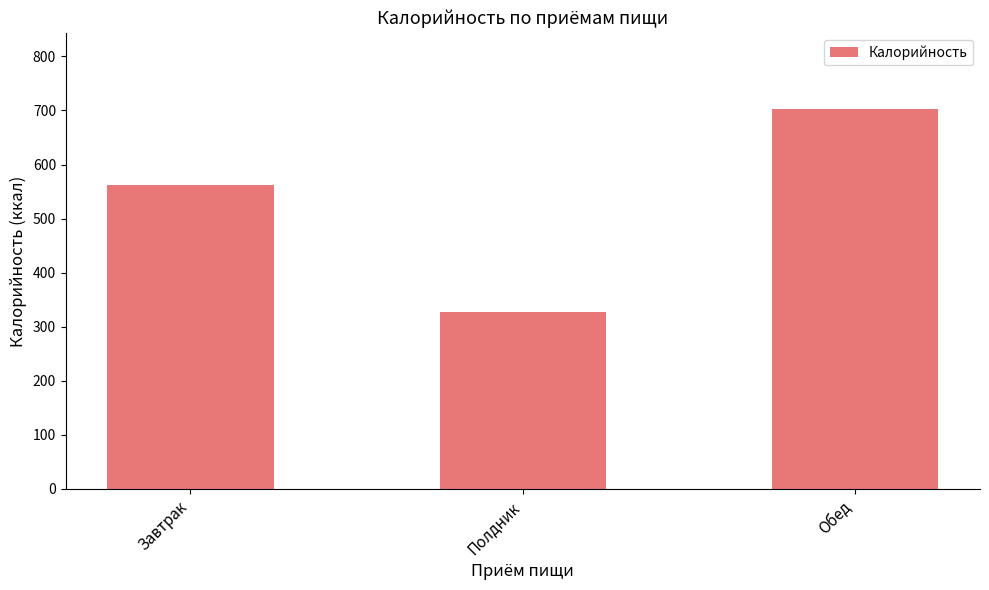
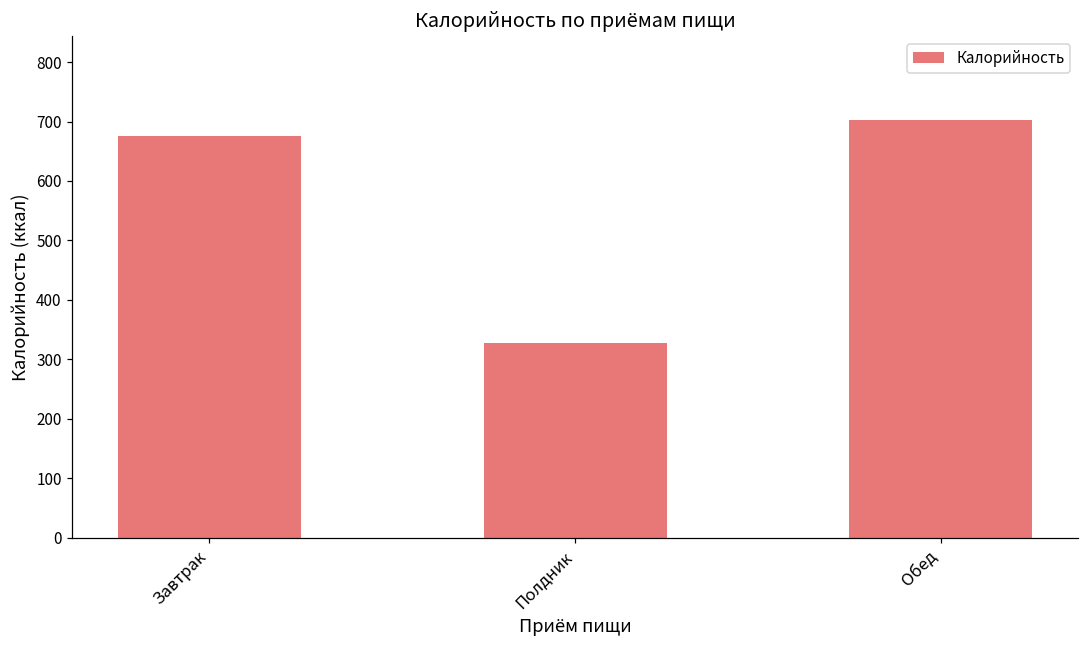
Завтрак: 560 -> 680
